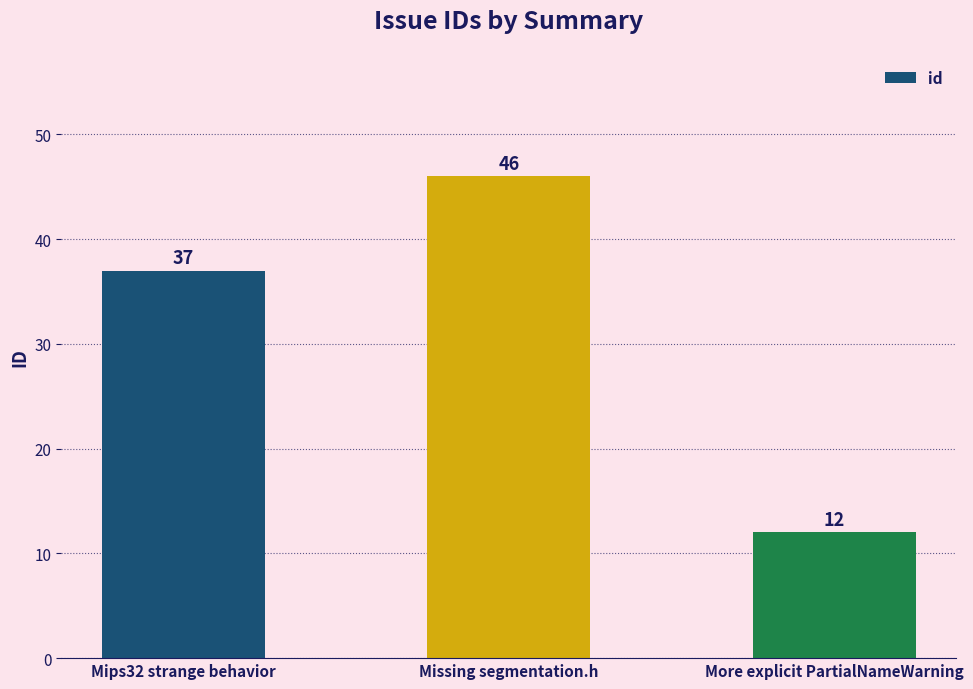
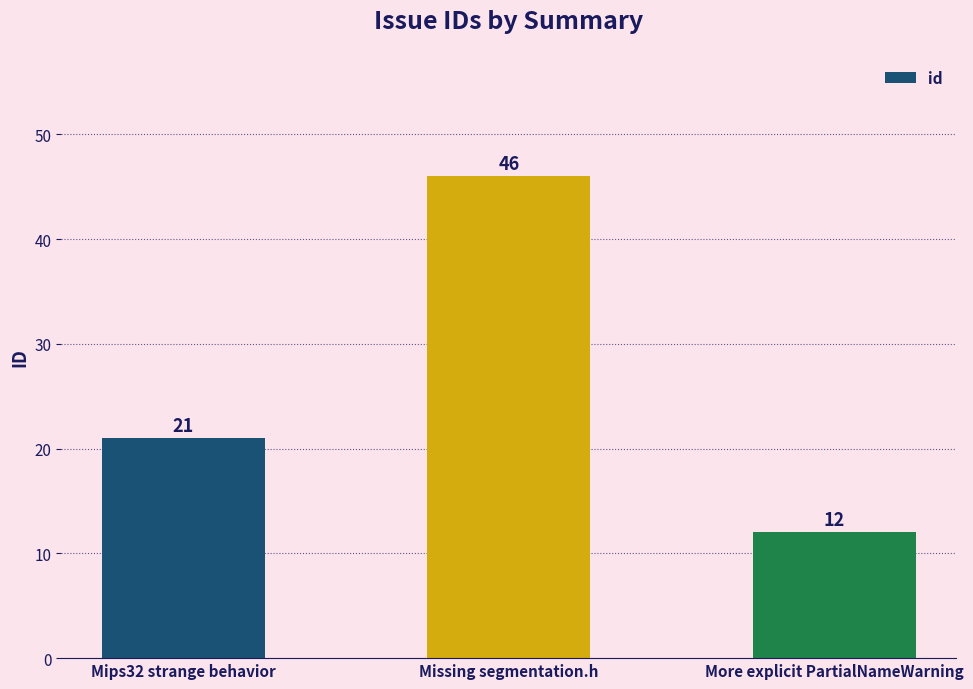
Mips32 strange behavior: 37 -> 21
